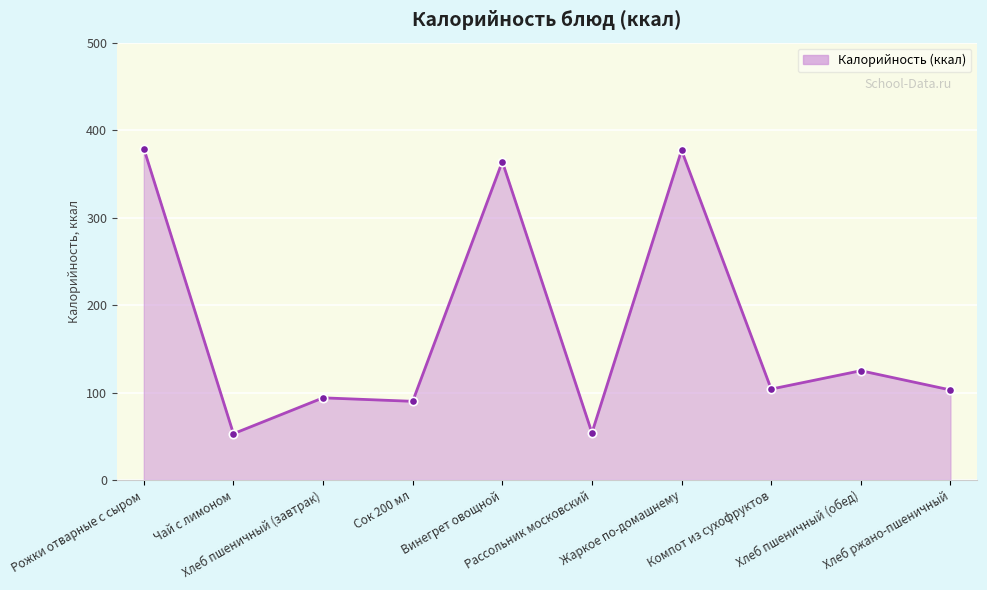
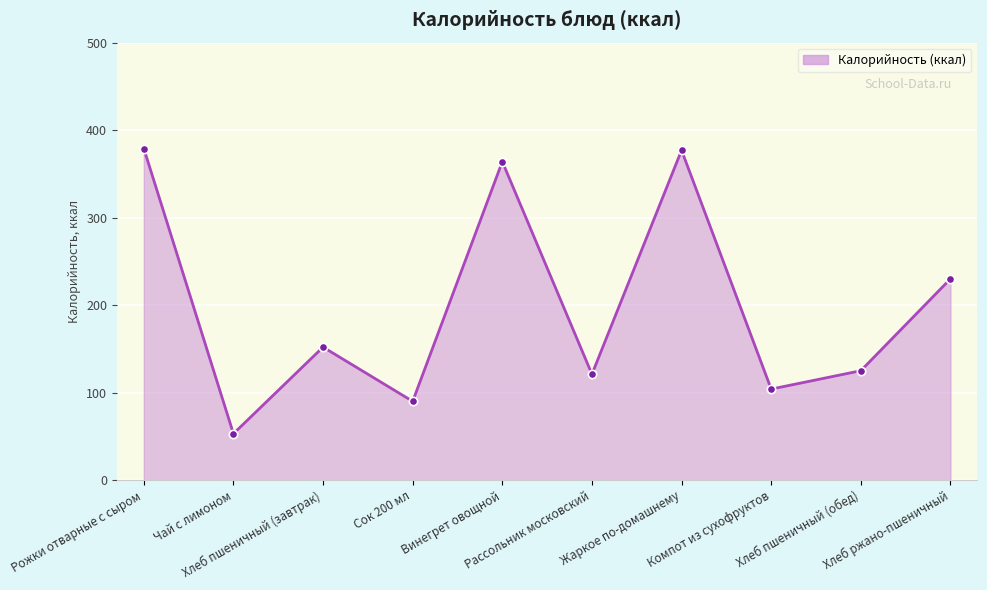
Хлеб пшеничный (завтрак): 90 -> 150
Рассольник московский: 50 -> 120
Хлеб ржано-пшеничный: 100 -> 230
